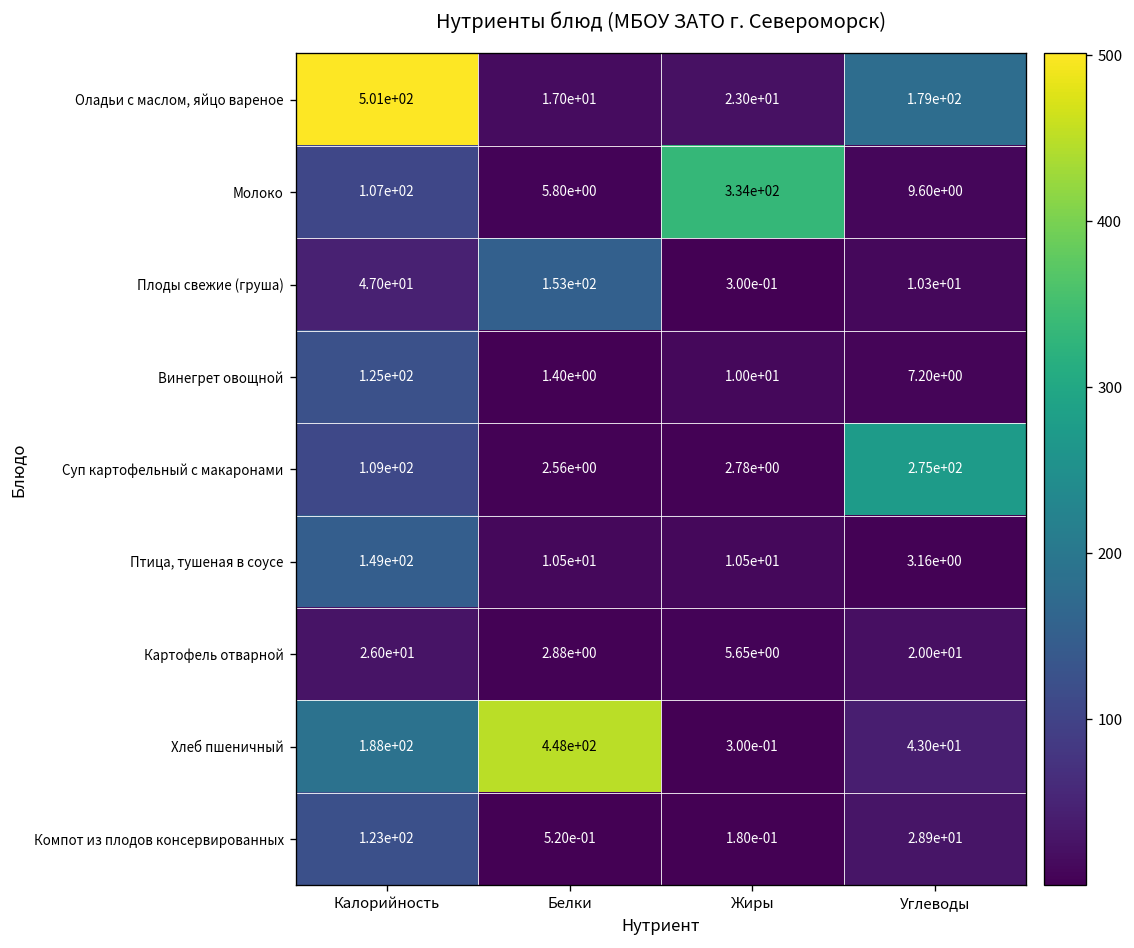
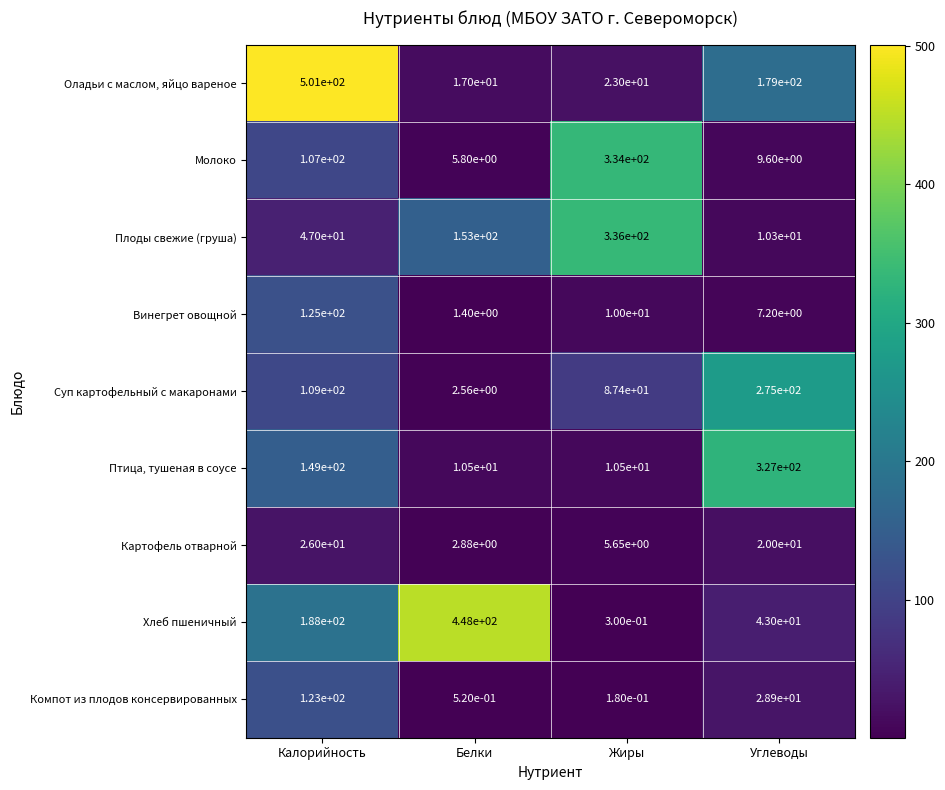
Плоды свежие (груша), Жиры: 3.00e-01 -> 3.36e+02
Суп картофельный с макаронами, Жиры: 2.78e+00 -> 8.74e+01
Птица, тушеная в соусе, Углеводы: 3.16e+00 -> 3.27e+02
